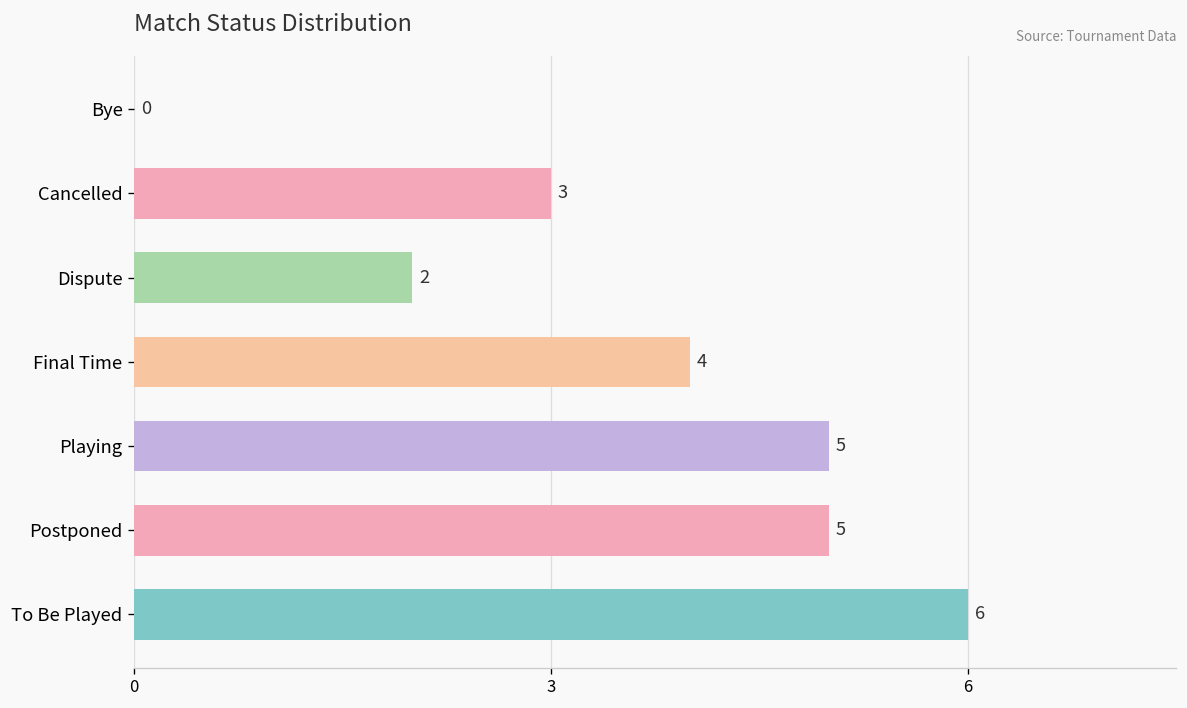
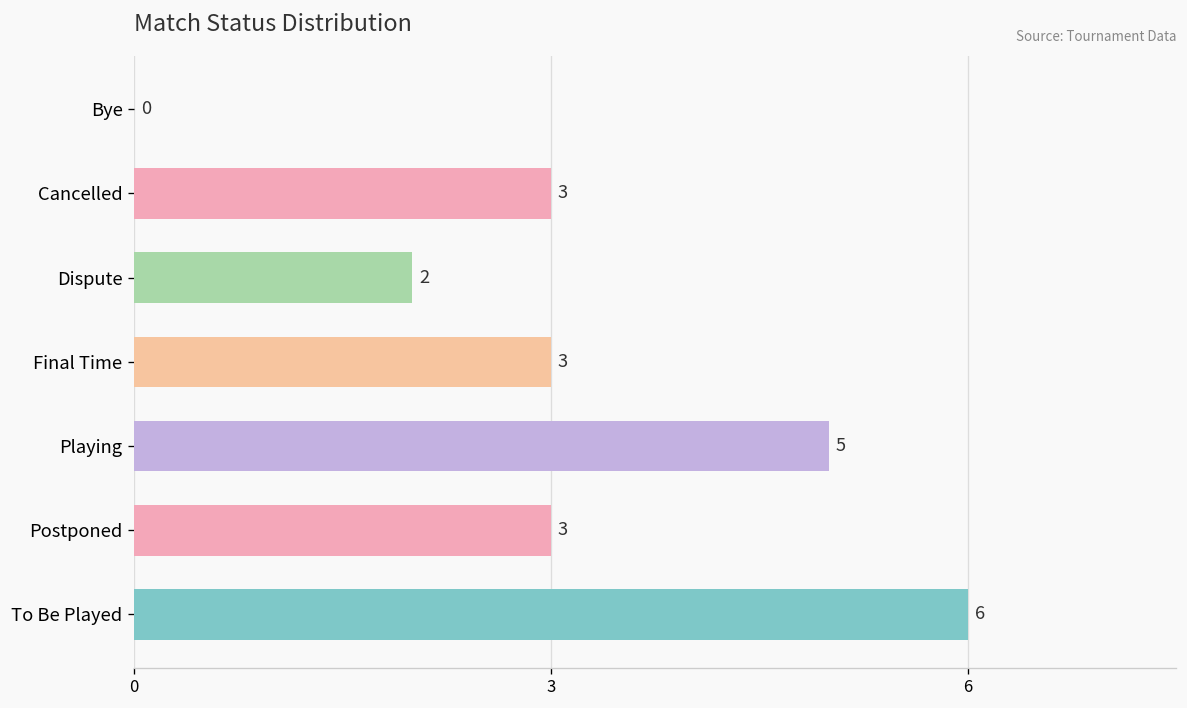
Final Time: 4 -> 3
Postponed: 5 -> 3
